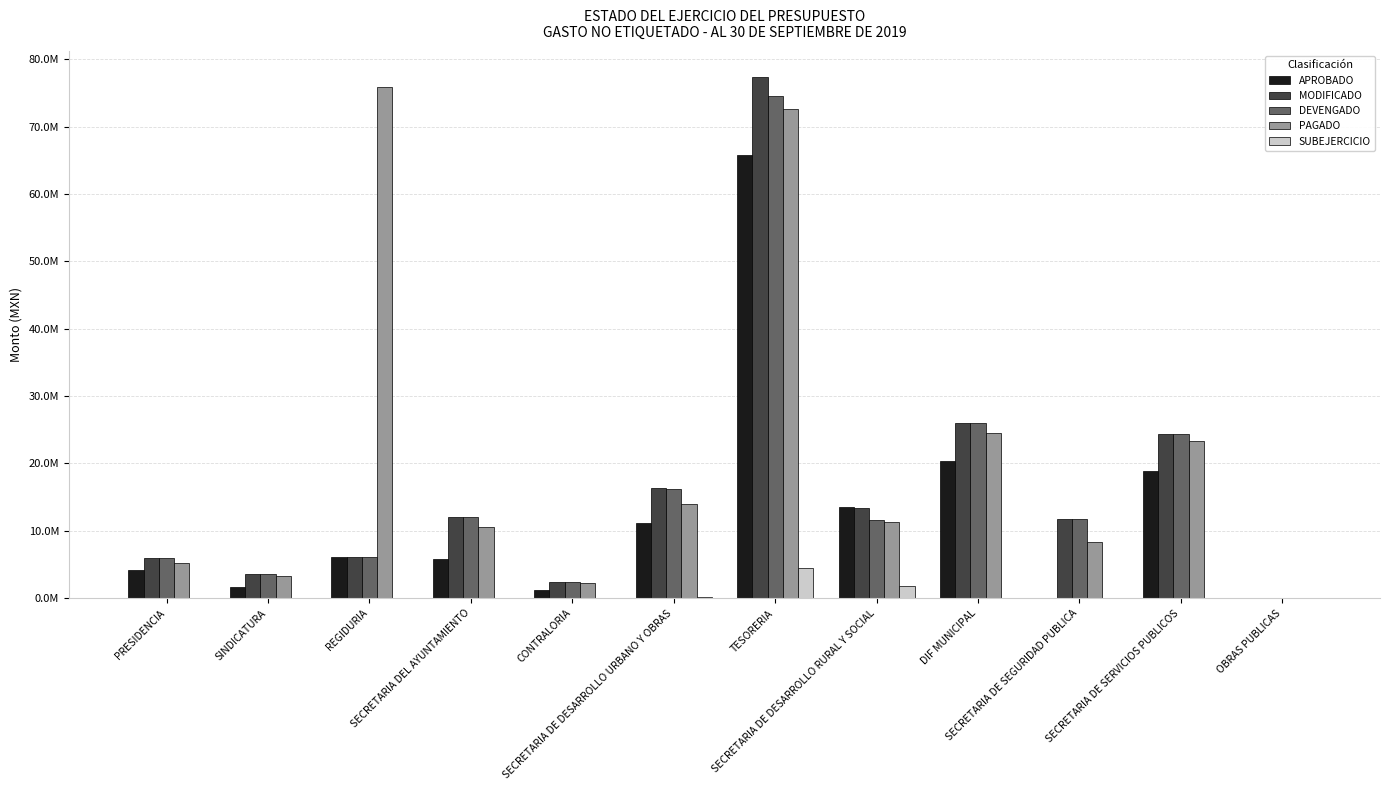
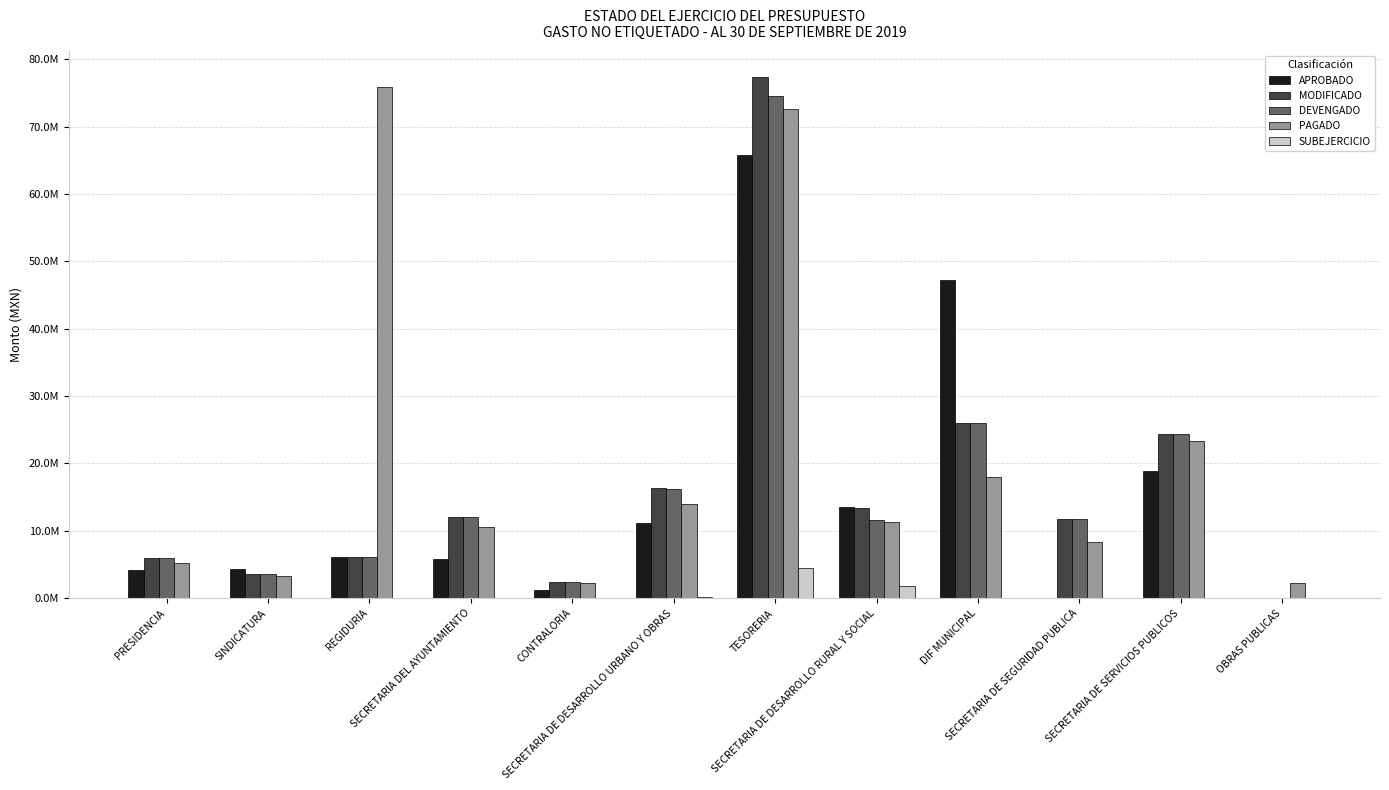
APROBADO, SINDICATURA: 2000000 -> 4000000
APROBADO, DIF MUNICIPAL: 20000000 -> 47000000
PAGADO, DIF MUNICIPAL: 25000000 -> 18000000
PAGADO, OBRAS PUBLICAS: 0 -> 2000000
